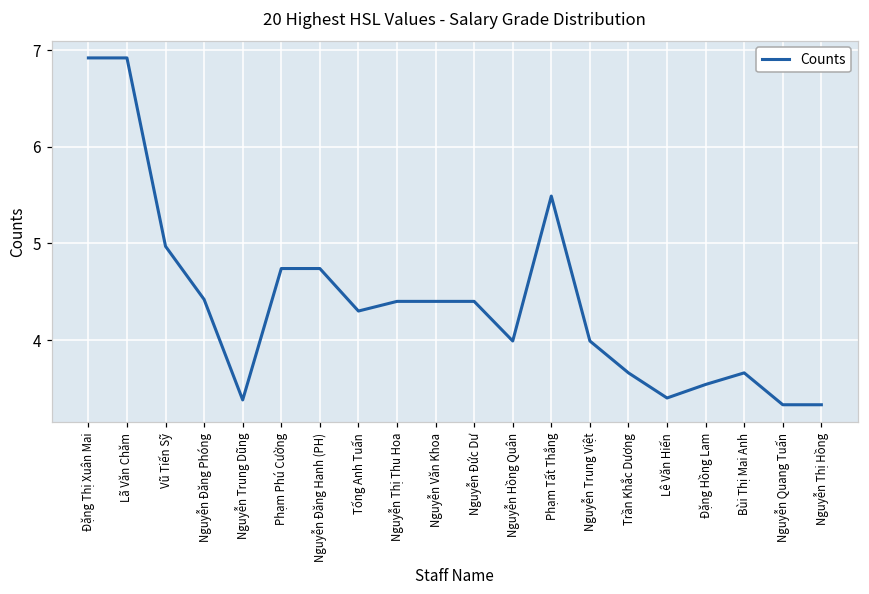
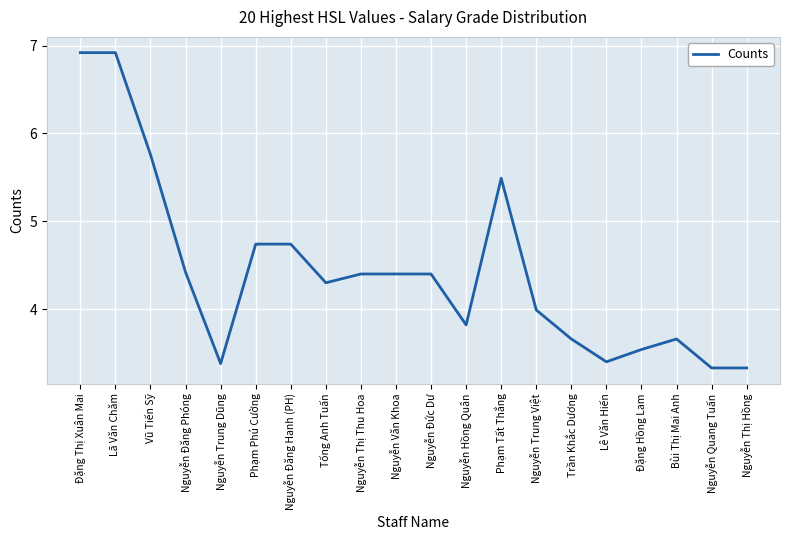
Vũ Tiến Sỹ: 5.0 -> 5.8
Nguyễn Hồng Quân: 4.0 -> 3.8
